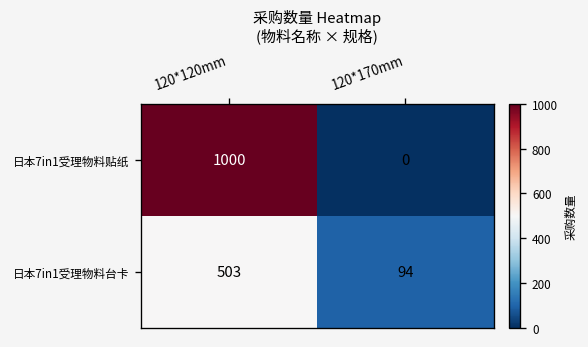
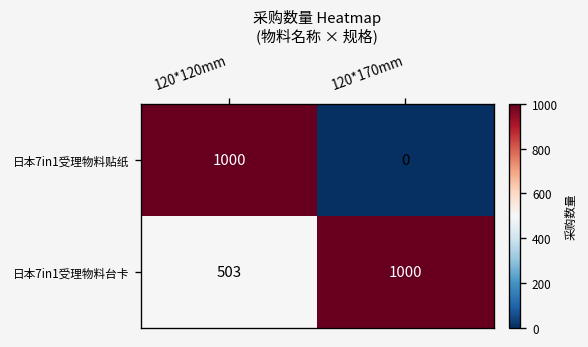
日本7in1受理物料台卡, 120*170mm: 94 -> 1000
